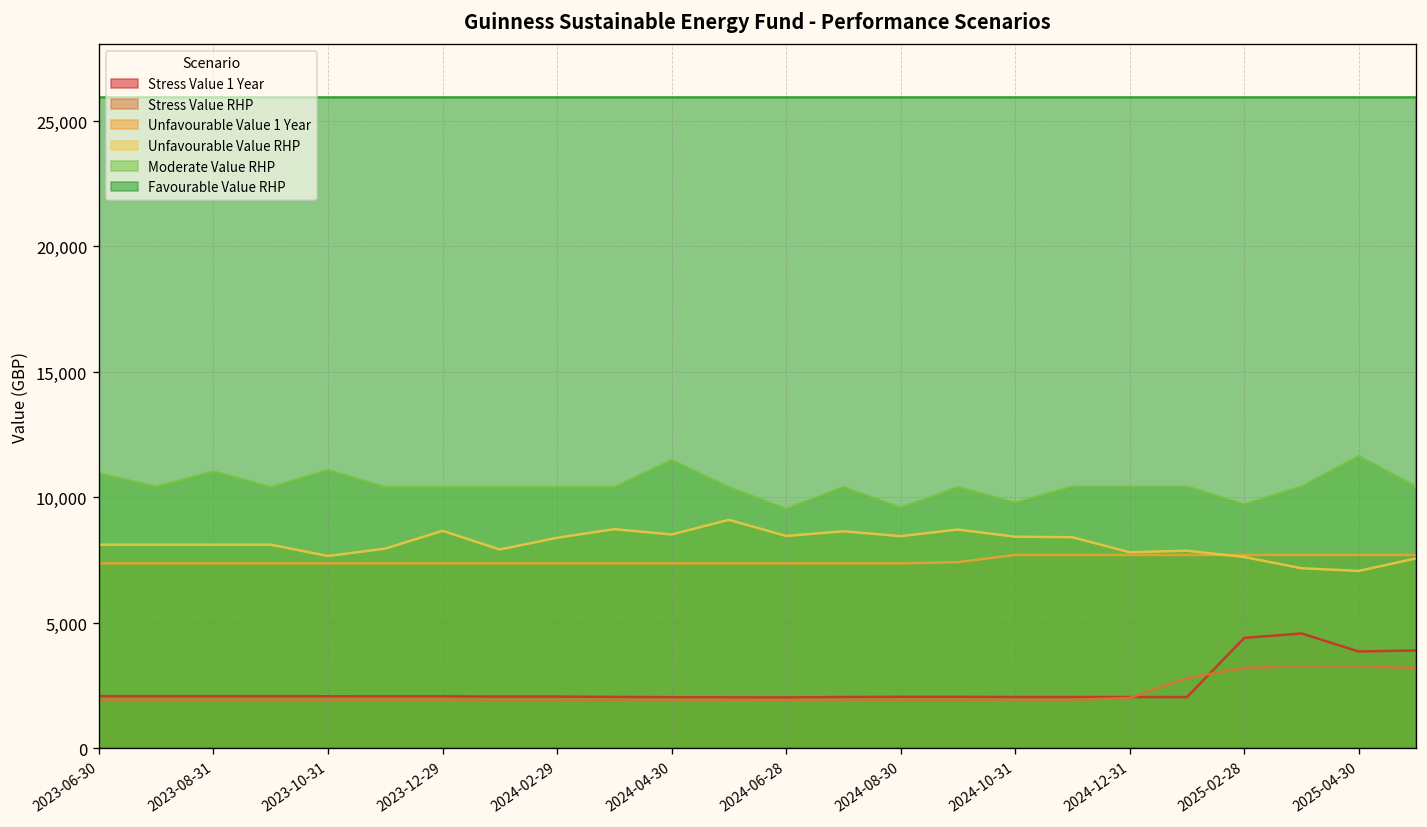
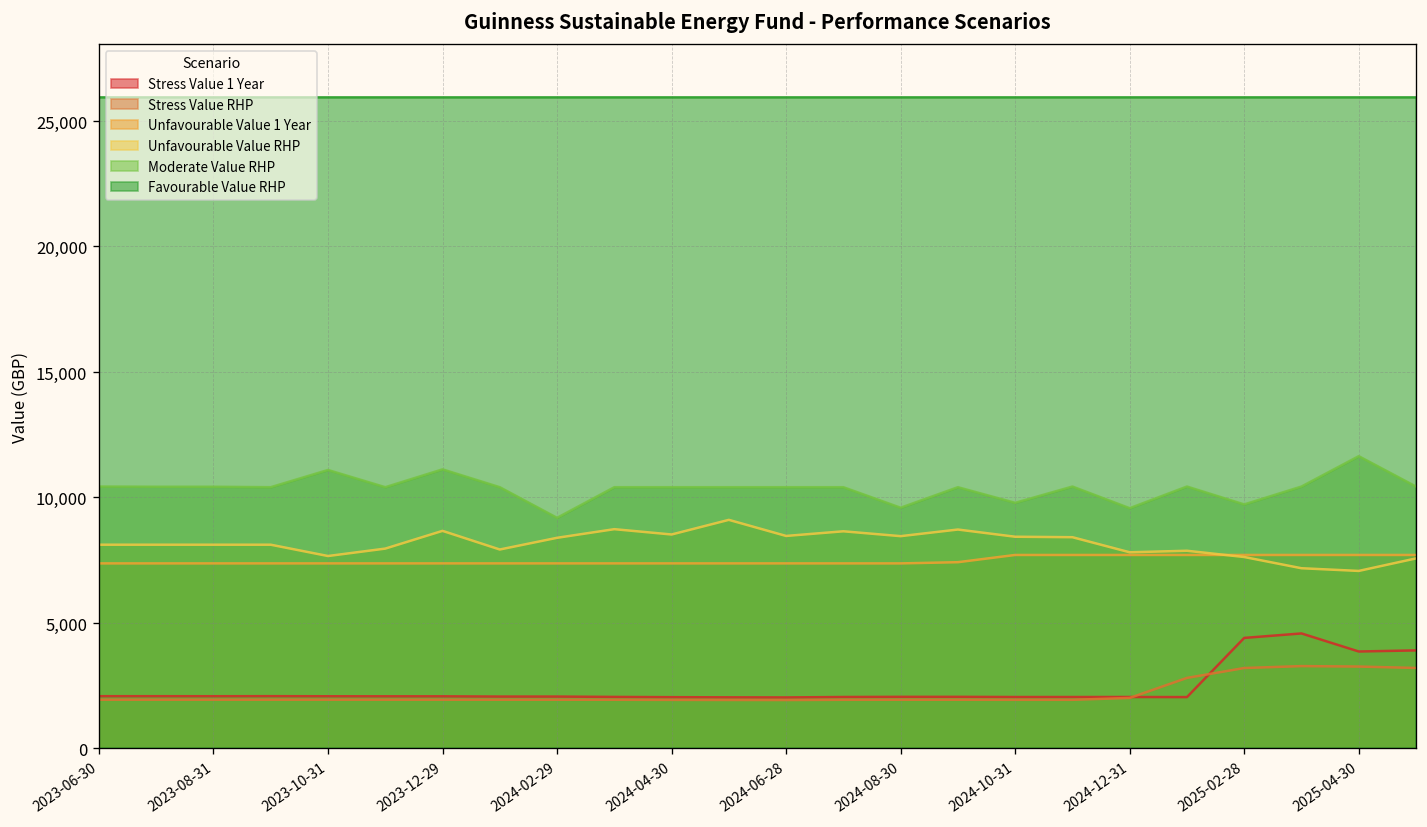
Moderate Value RHP, 2023-06-30: 11,000 -> 10,400
Moderate Value RHP, 2023-08-31: 11,000 -> 10,400
Moderate Value RHP, 2023-12-29: 10,400 -> 11,100
Moderate Value RHP, 2024-02-29: 10,400 -> 9,200
Moderate Value RHP, 2024-04-30: 11,500 -> 10,400
Moderate Value RHP, 2024-06-28: 9,500 -> 10,400
Moderate Value RHP, 2024-12-31: 10,400 -> 9,600
